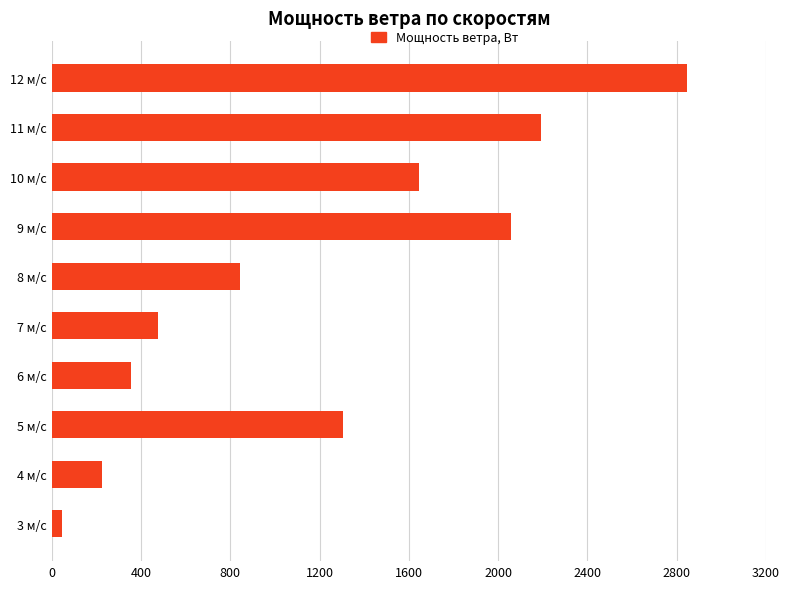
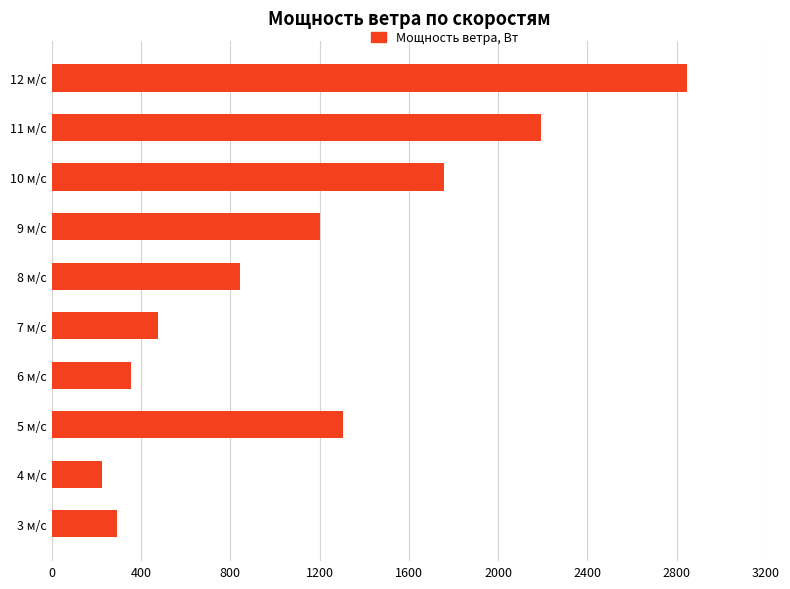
10 м/с: 1650 -> 1760
9 м/с: 2060 -> 1200
3 м/с: 40 -> 290
